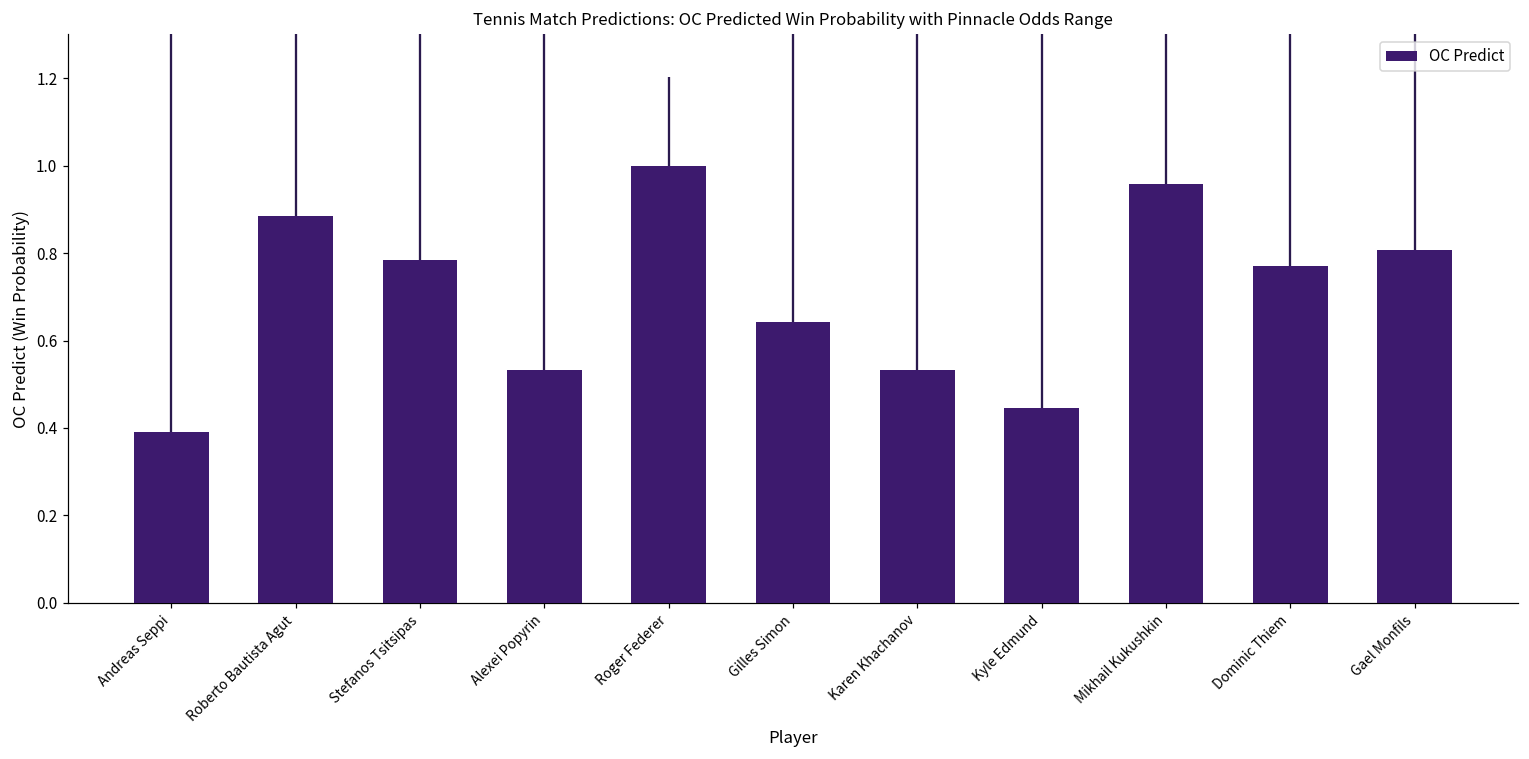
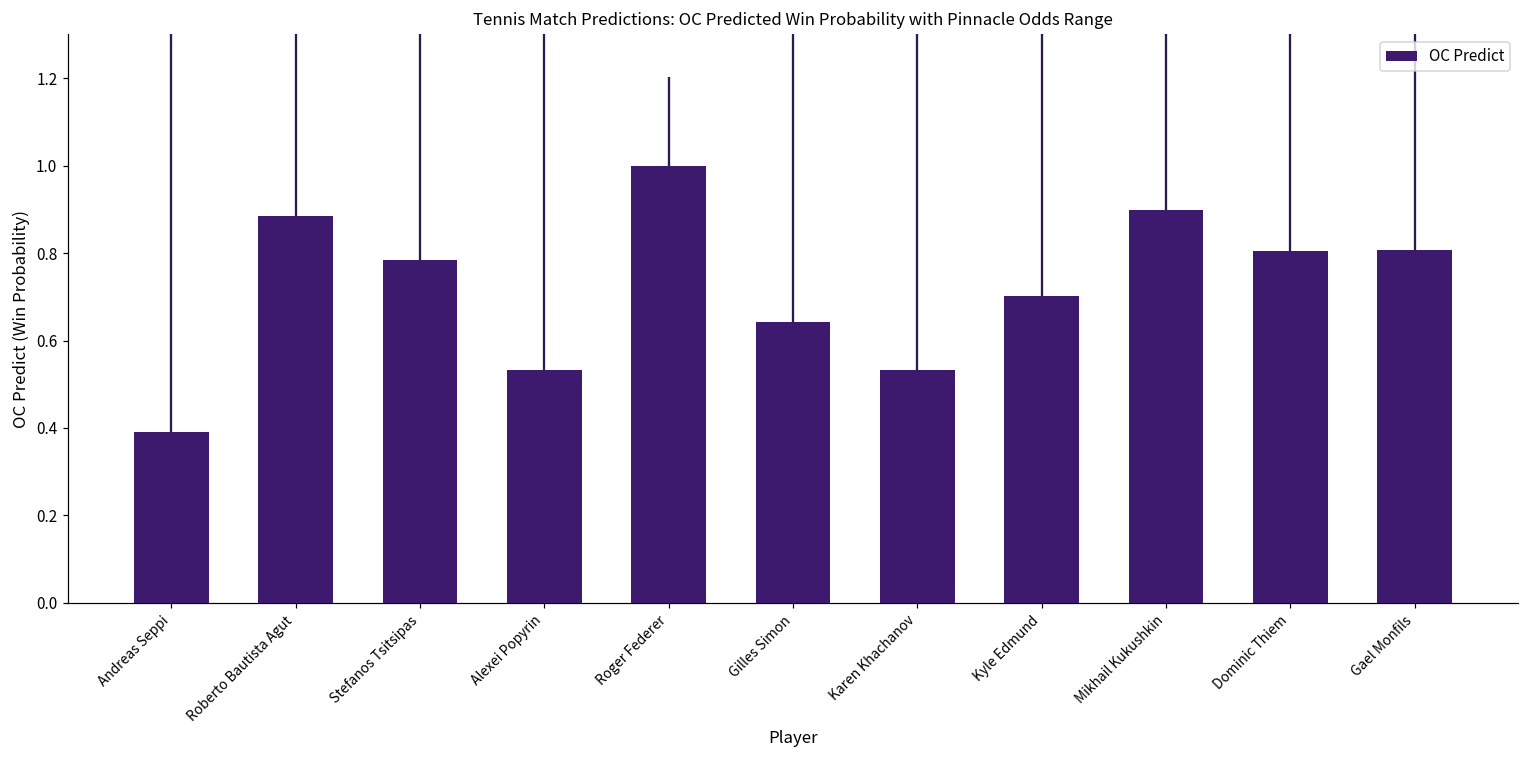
Kyle Edmund: 0.44 -> 0.70
Mikhail Kukushkin: 0.96 -> 0.90
Dominic Thiem: 0.77 -> 0.81
